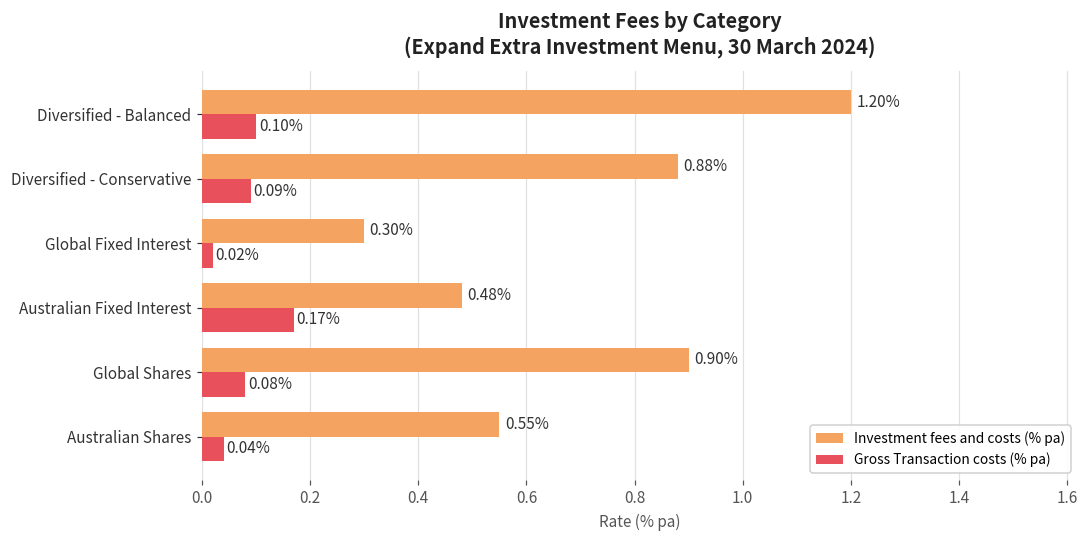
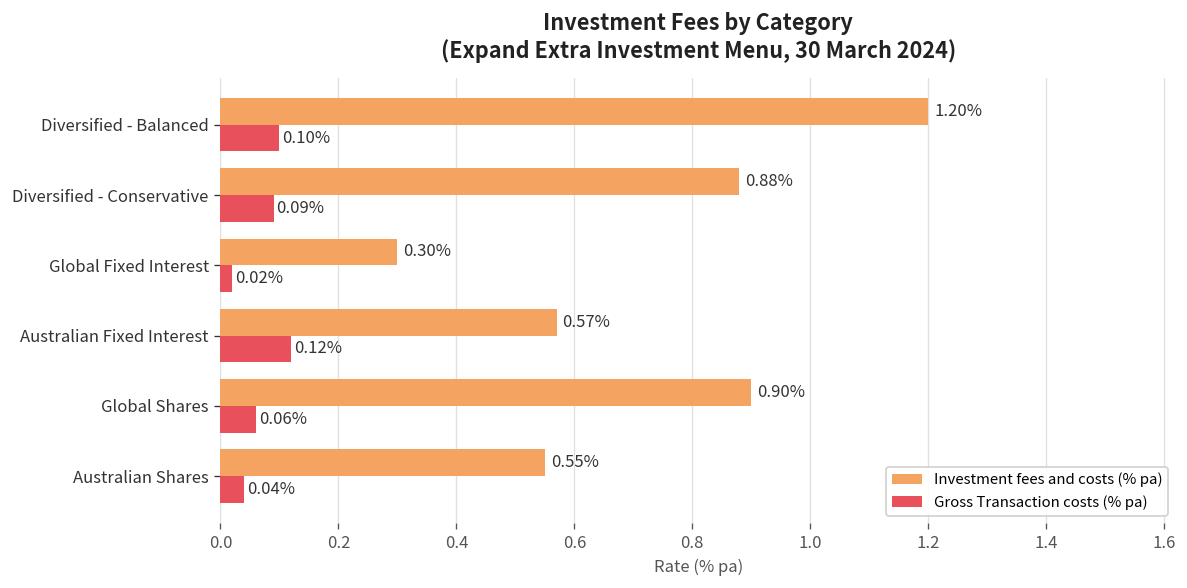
Investment fees and costs (% pa), Australian Fixed Interest: 0.48% -> 0.57%
Gross Transaction costs (% pa), Australian Fixed Interest: 0.17% -> 0.12%
Gross Transaction costs (% pa), Global Shares: 0.08% -> 0.06%
